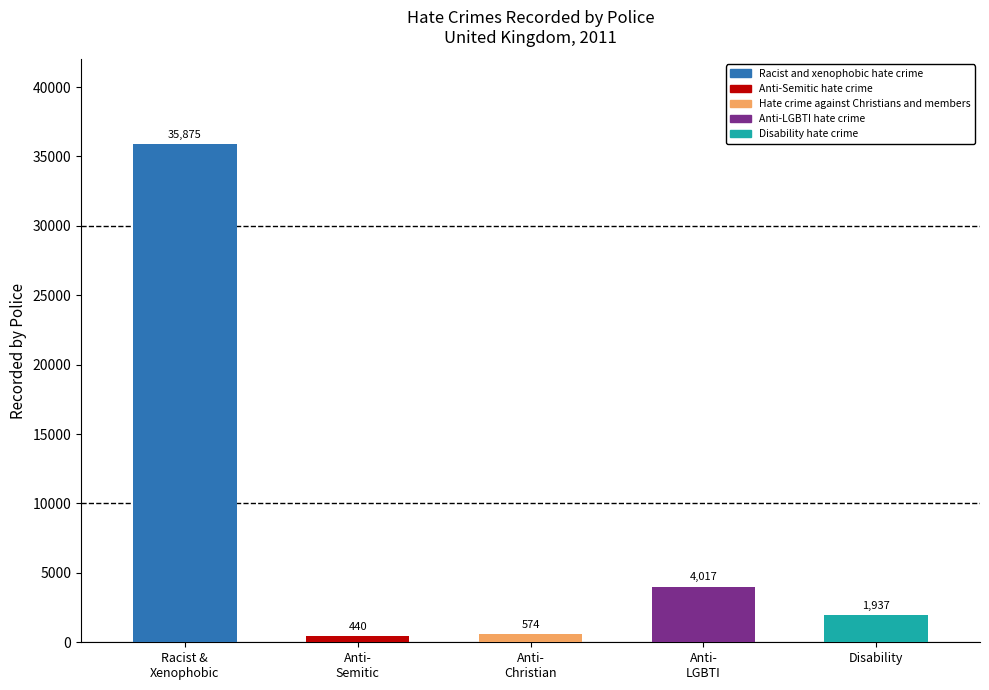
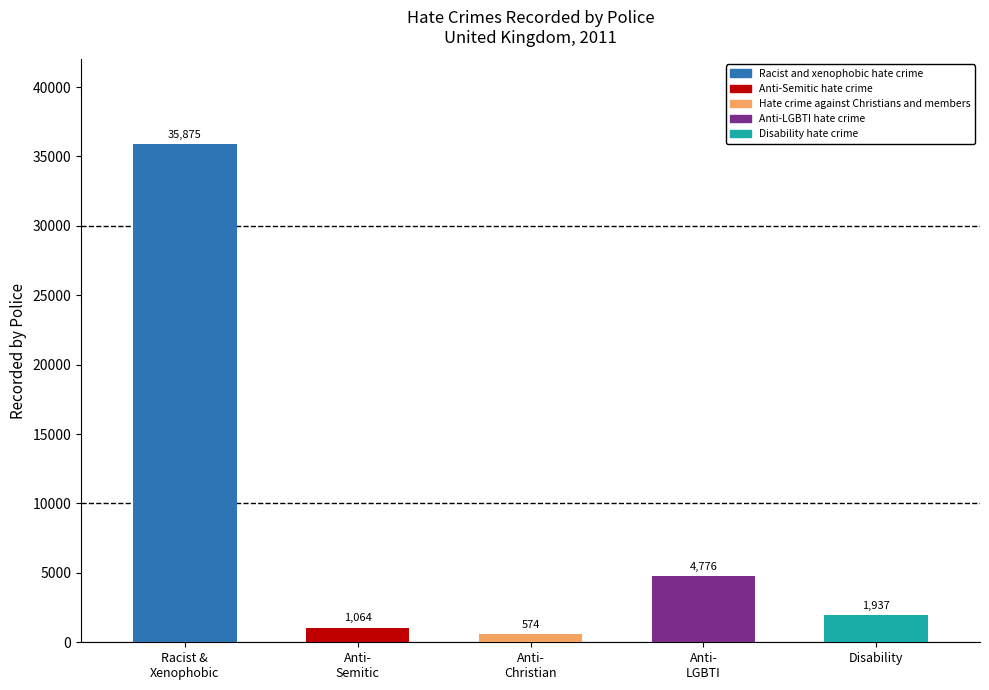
Anti- Semitic: 440 -> 1,064
Anti- LGBTI: 4,017 -> 4,776
